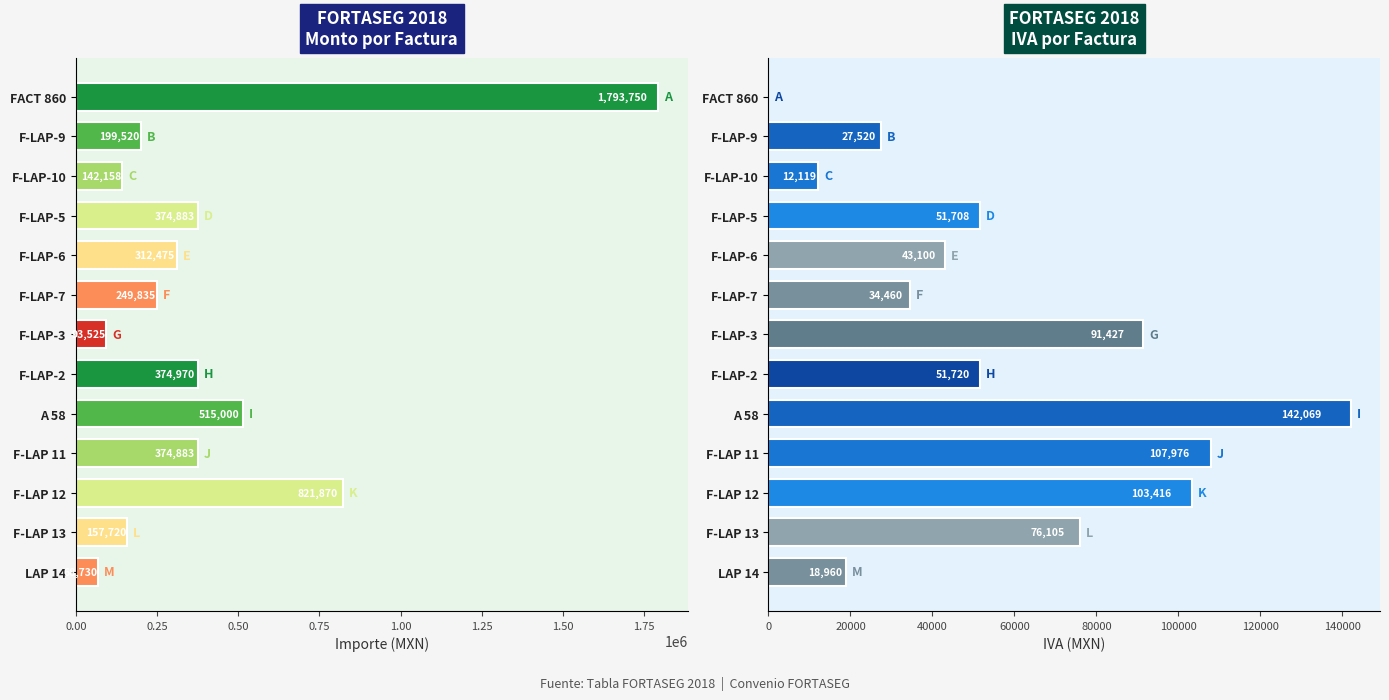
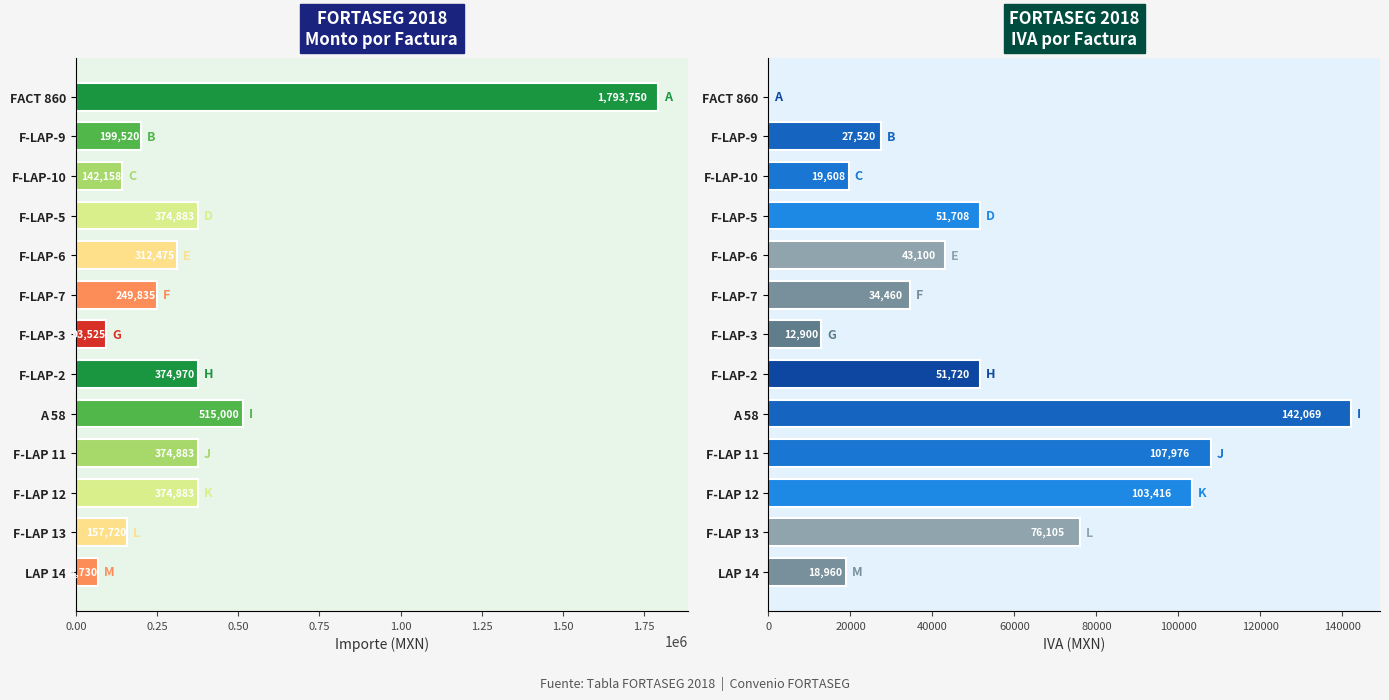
FORTASEG 2018 Monto por Factura, F-LAP 12: 821,870 -> 374,883
FORTASEG 2018 IVA por Factura, F-LAP-10: 12,119 -> 19,608
FORTASEG 2018 IVA por Factura, F-LAP-3: 91,427 -> 12,900
